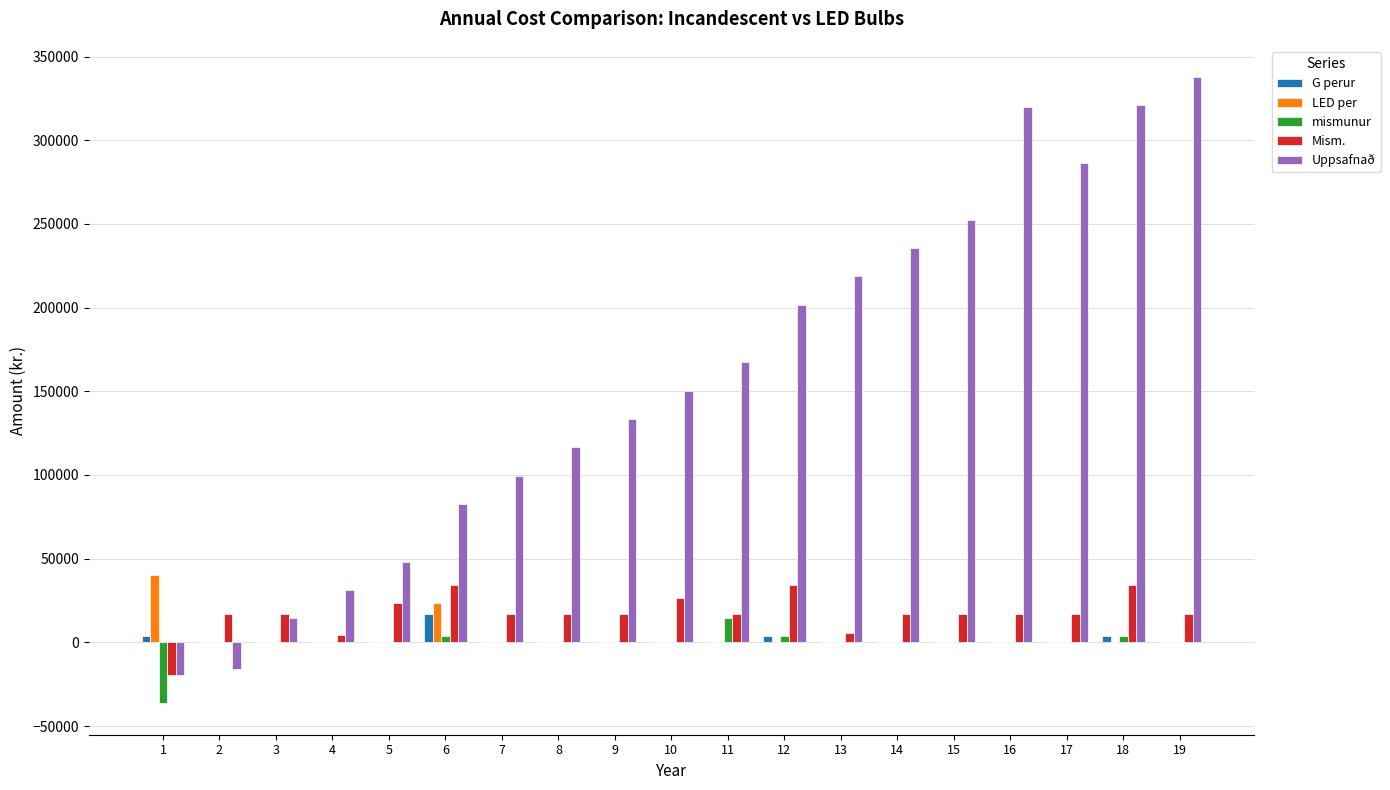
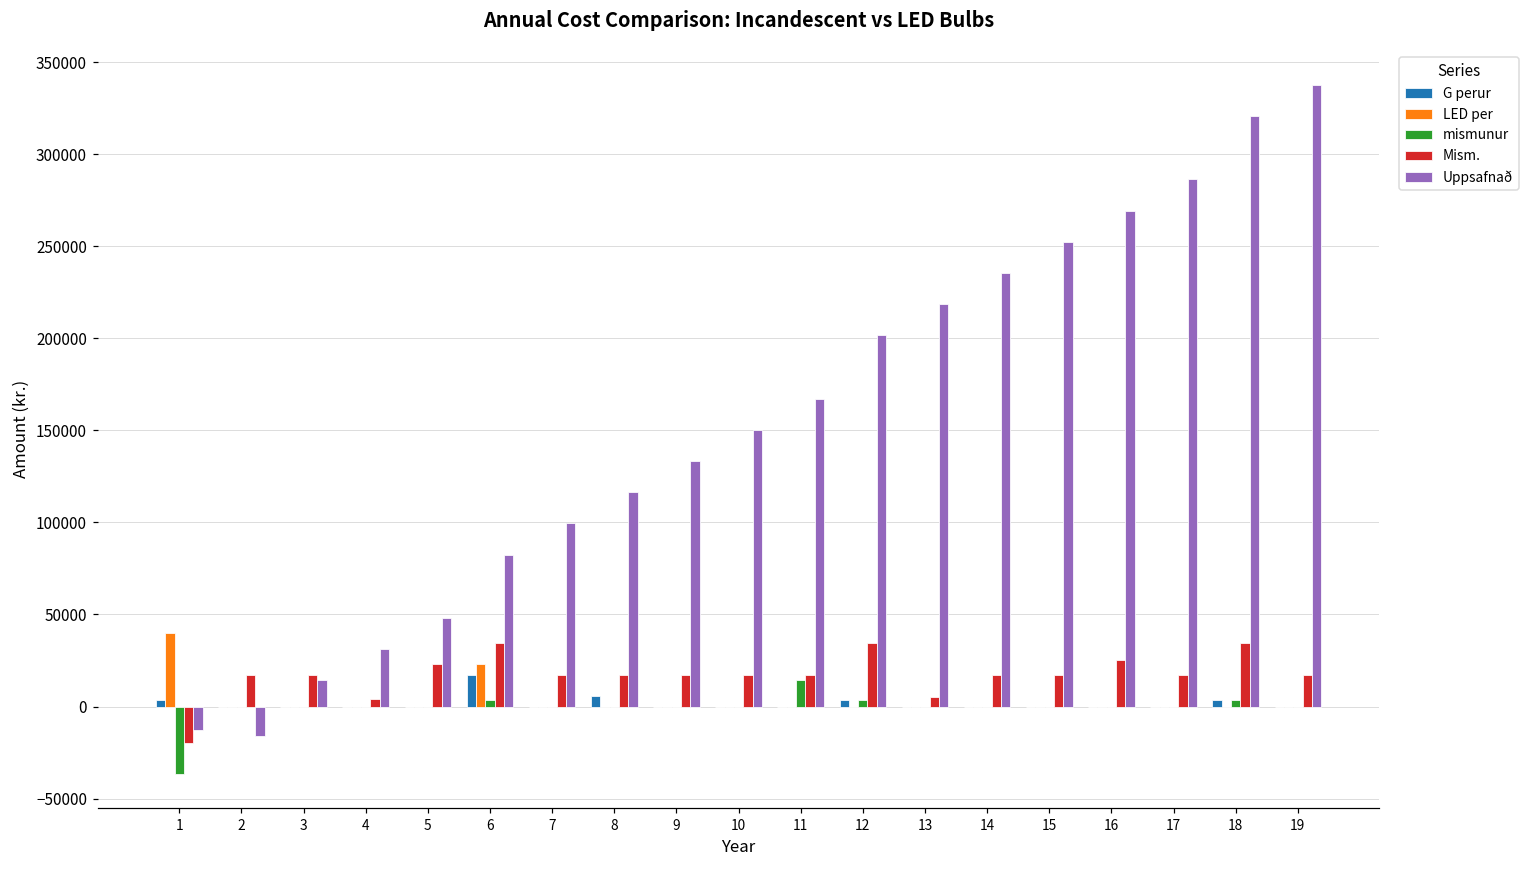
Uppsafnað, 1: -20000 -> -13000
G perur, 8: 0 -> 6000
Mism., 10: 26000 -> 17000
Mism., 16: 17000 -> 25000
Uppsafnað, 16: 320000 -> 269000
